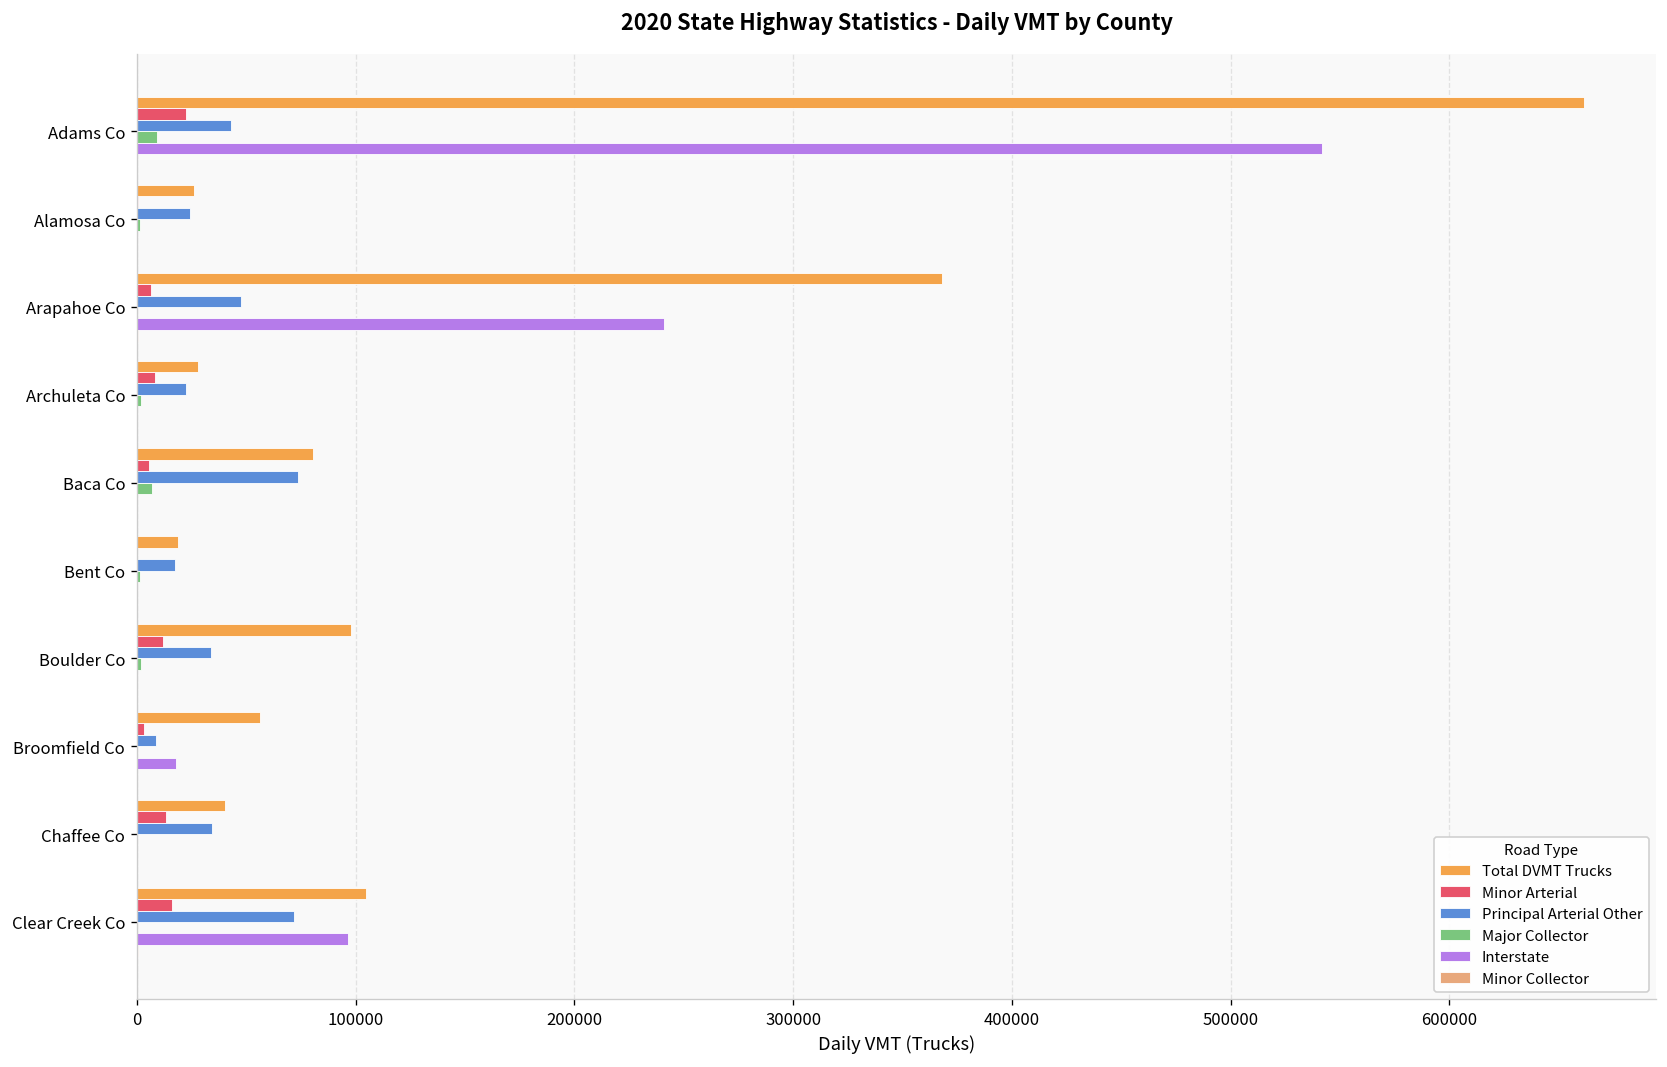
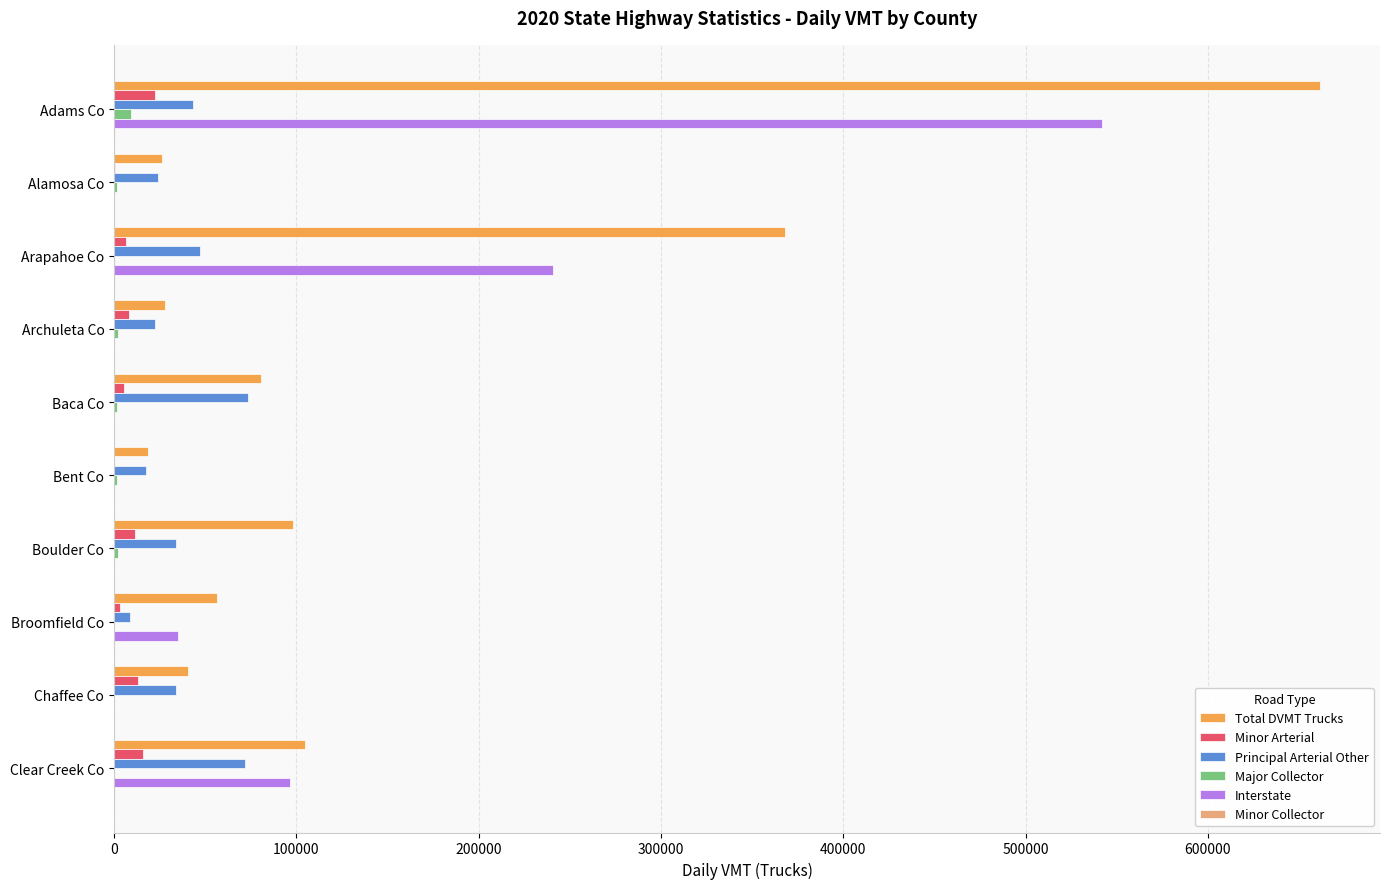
Major Collector, Baca Co: 7000 -> 1000
Interstate, Broomfield Co: 18000 -> 35000
